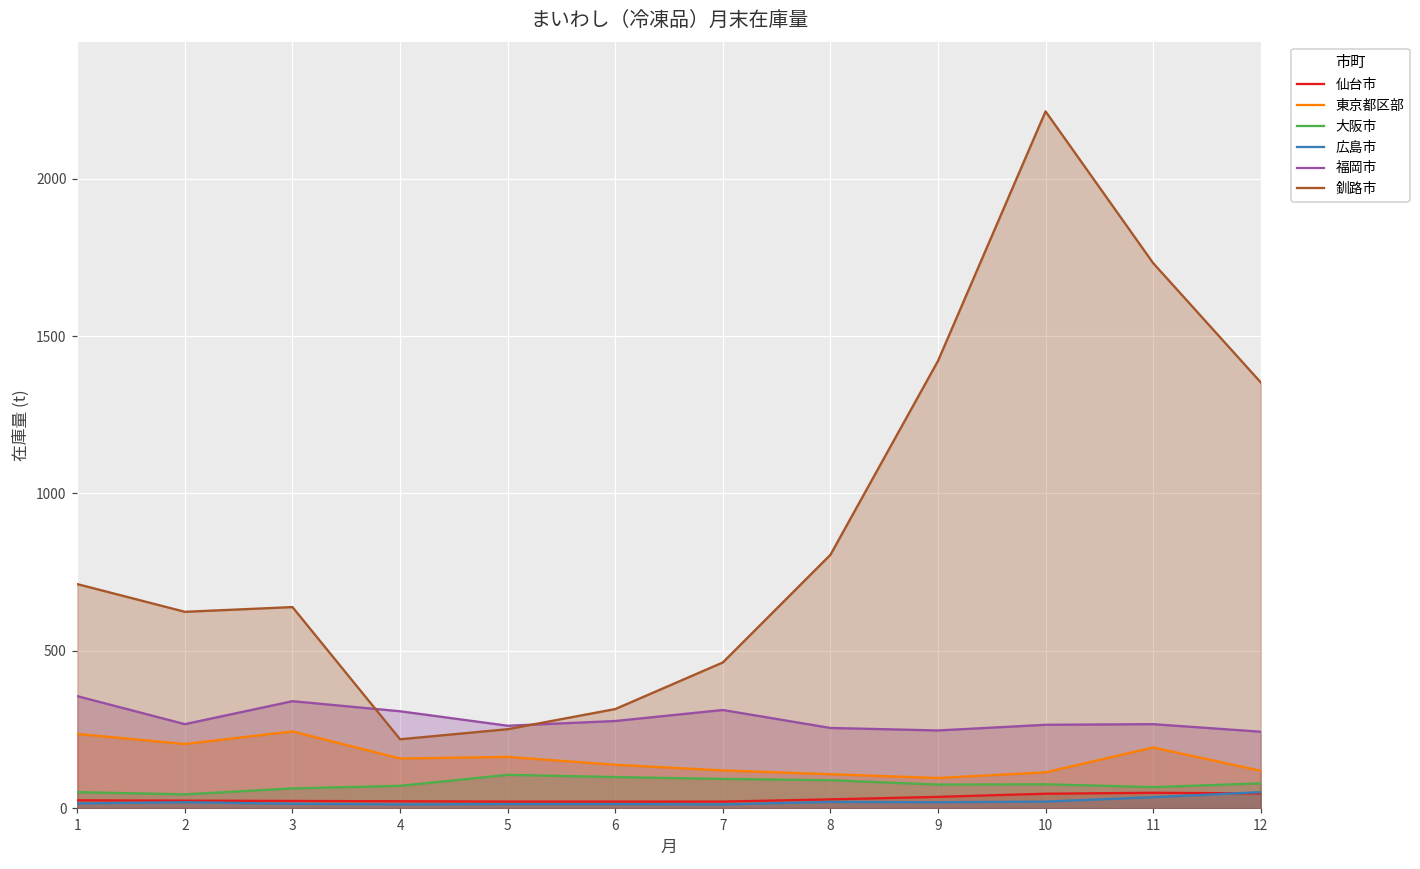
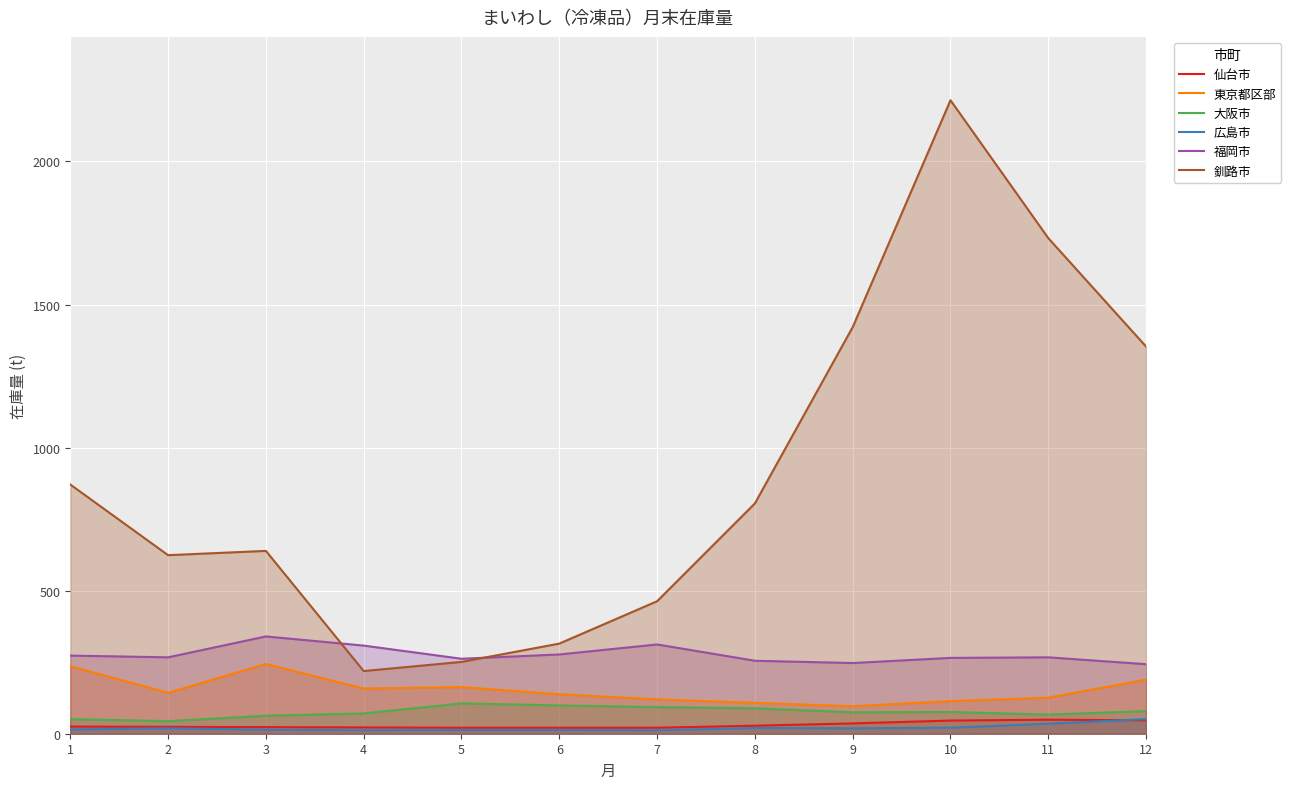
福岡市, 1: 360 -> 270
釧路市, 1: 710 -> 870
東京都区部, 2: 200 -> 140
東京都区部, 11: 190 -> 130
東京都区部, 12: 120 -> 190
